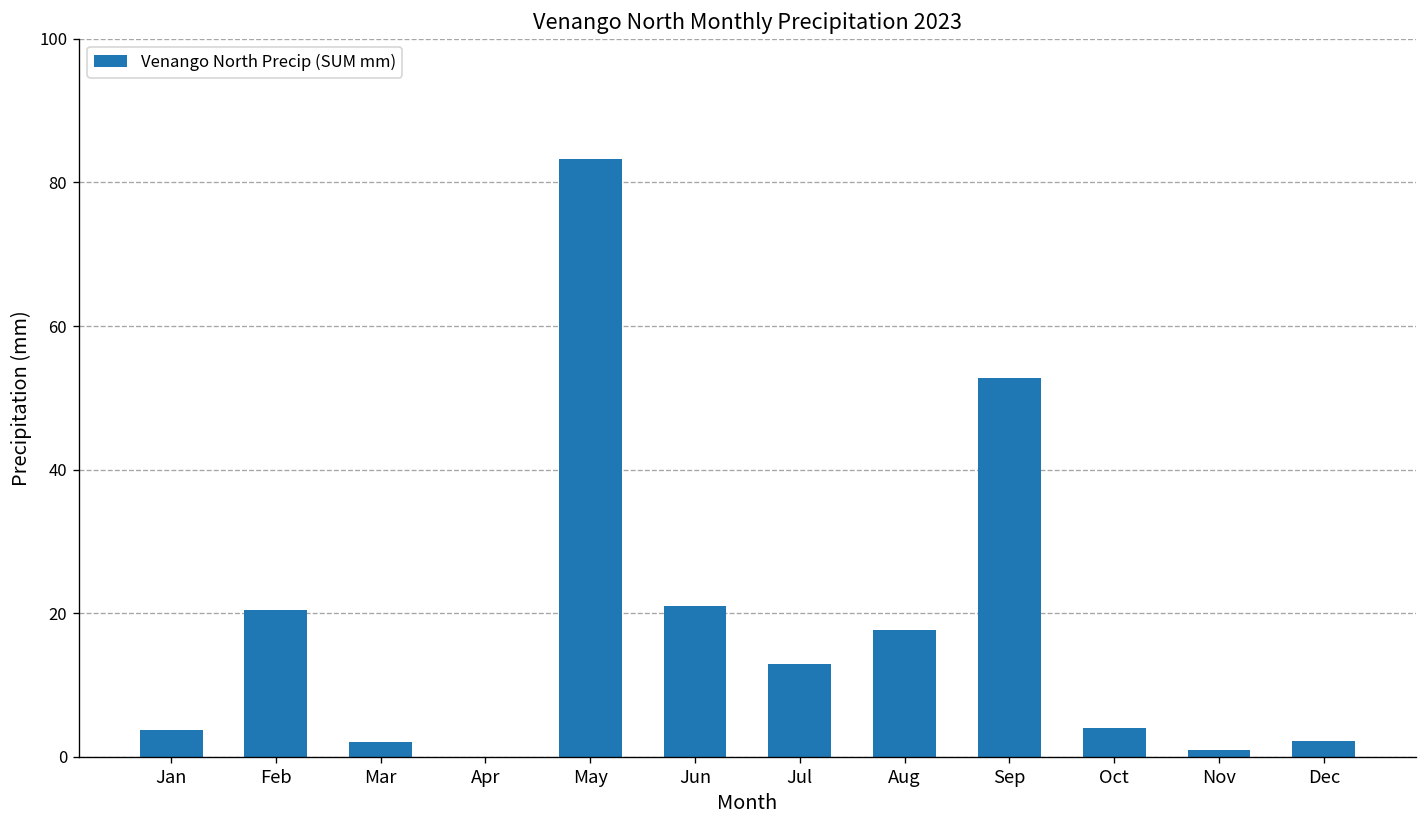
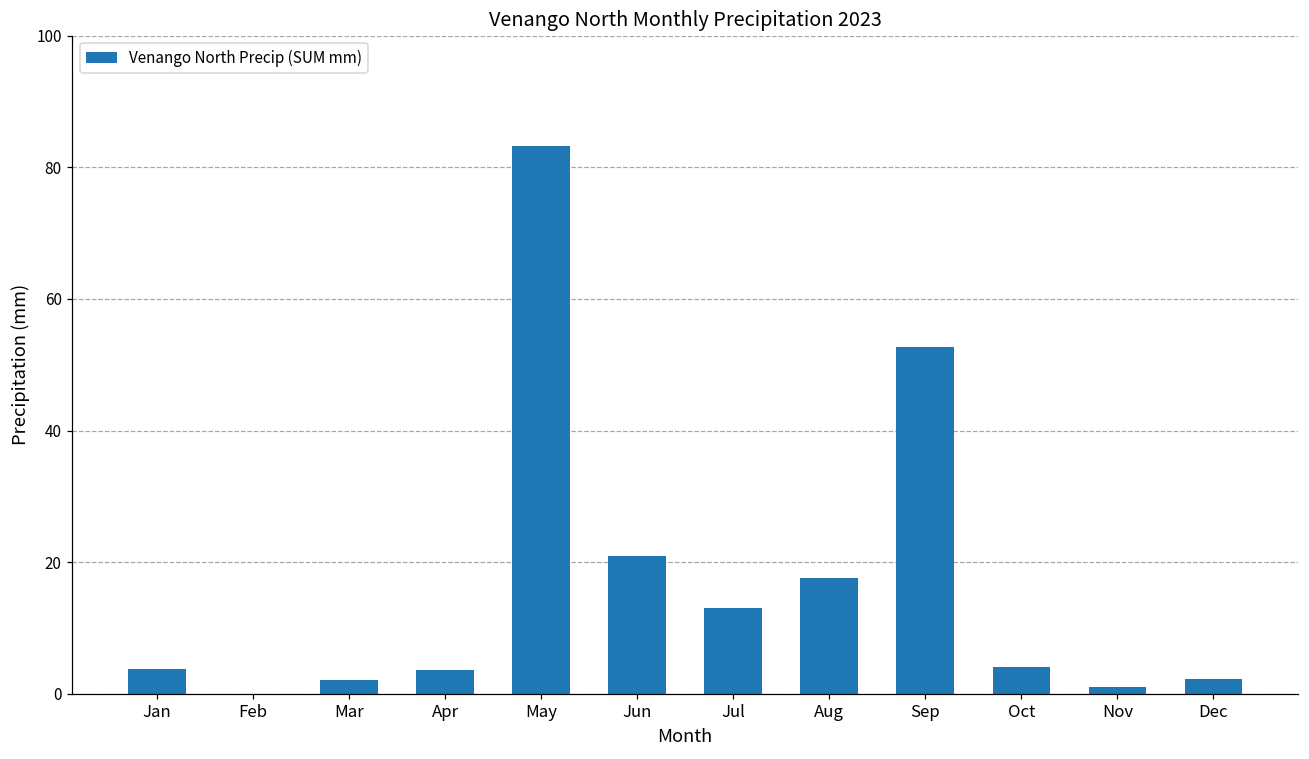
Feb: 21 -> 0
Apr: 0 -> 4
